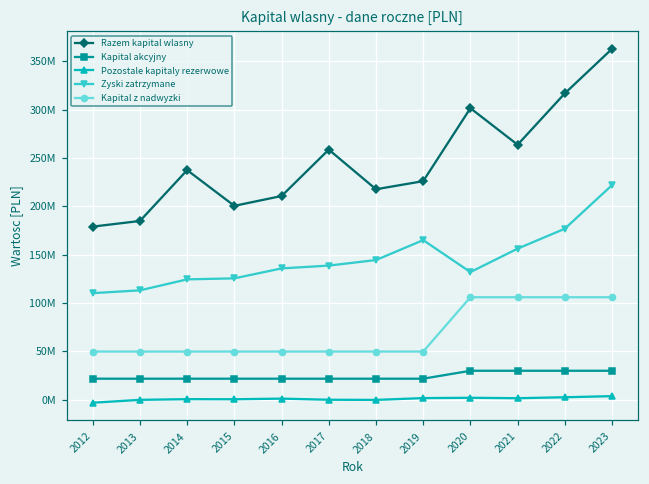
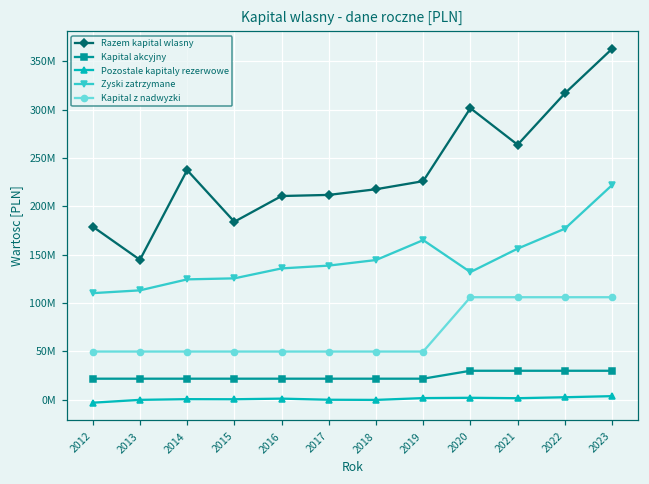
Razem kapital wlasny, 2013: 180000000 -> 140000000
Razem kapital wlasny, 2015: 200000000 -> 180000000
Razem kapital wlasny, 2017: 260000000 -> 210000000
